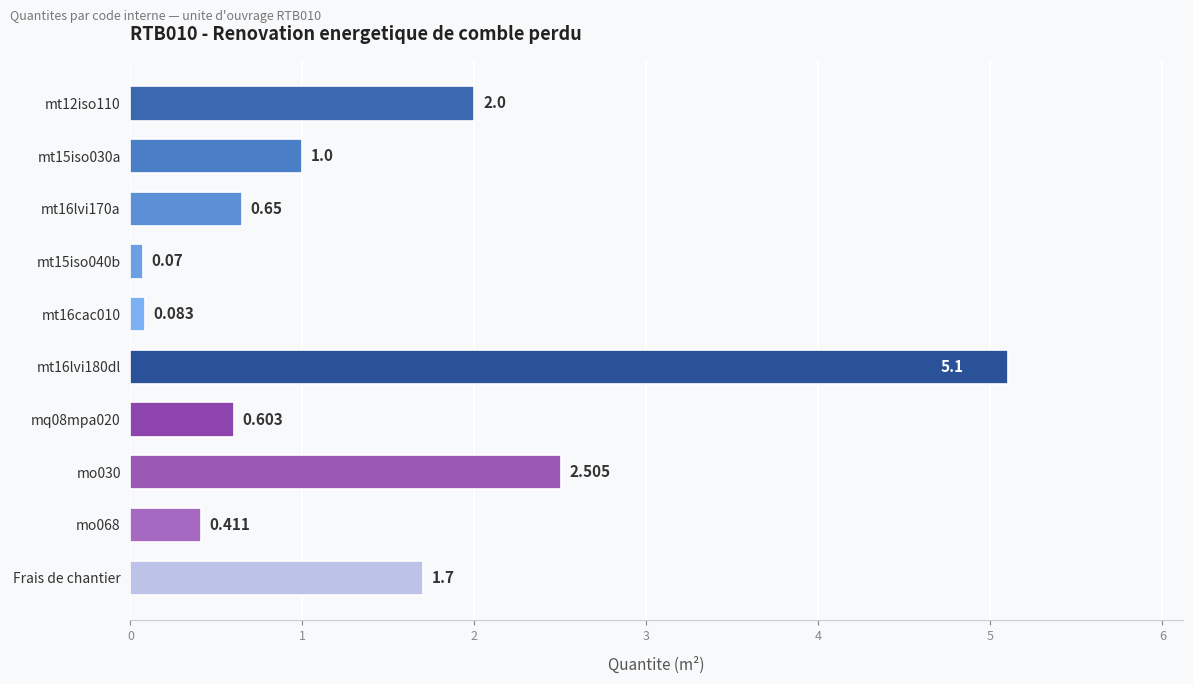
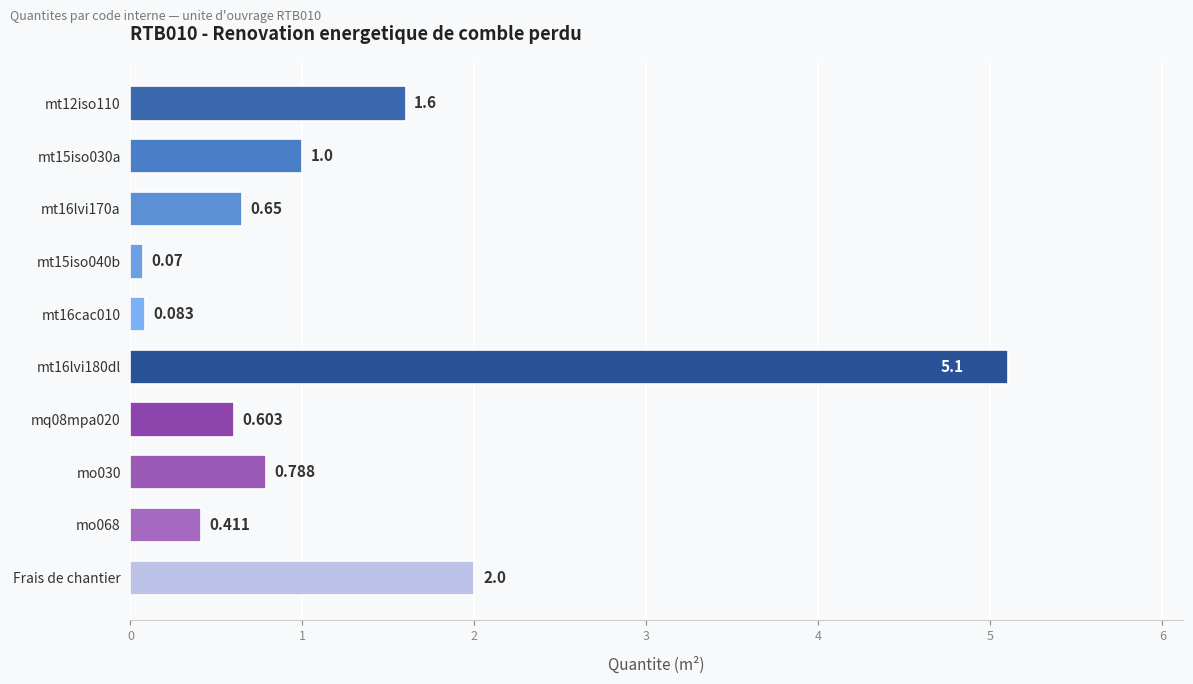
mt12iso110: 2.0 -> 1.6
mo030: 2.505 -> 0.788
Frais de chantier: 1.7 -> 2.0
